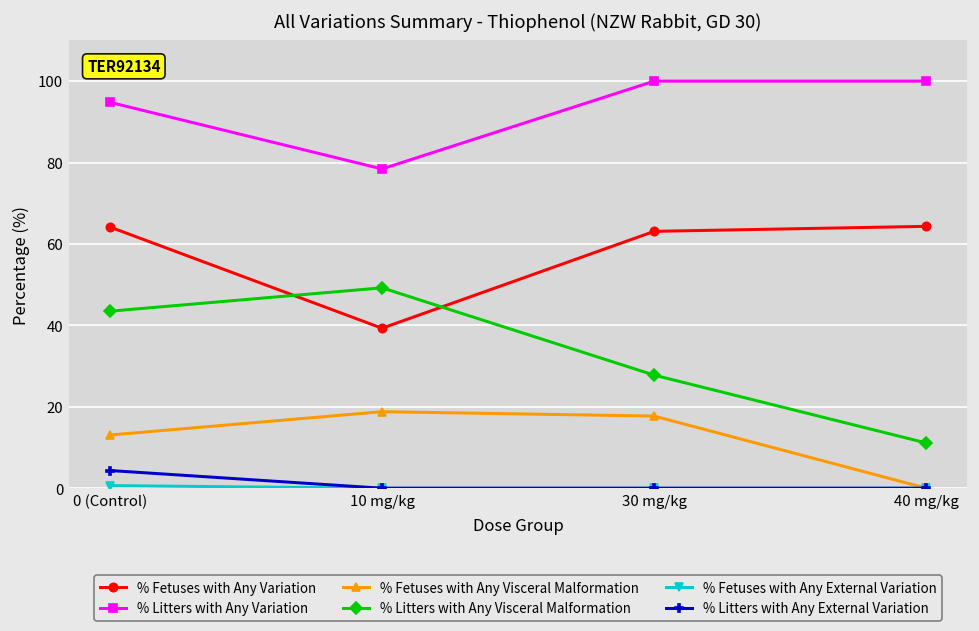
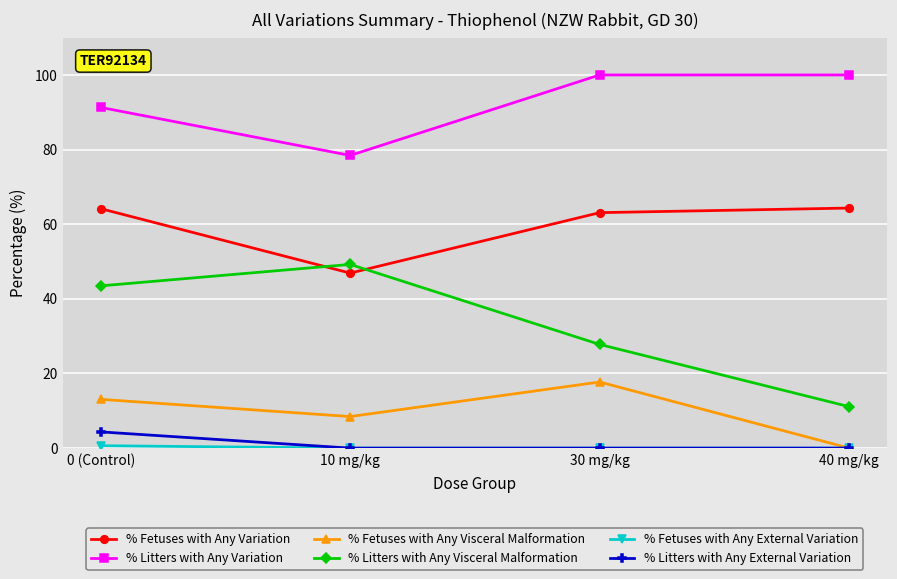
% Litters with Any Variation, 0 (Control): 95 -> 91
% Fetuses with Any Variation, 10 mg/kg: 39 -> 47
% Fetuses with Any Visceral Malformation, 10 mg/kg: 19 -> 8
